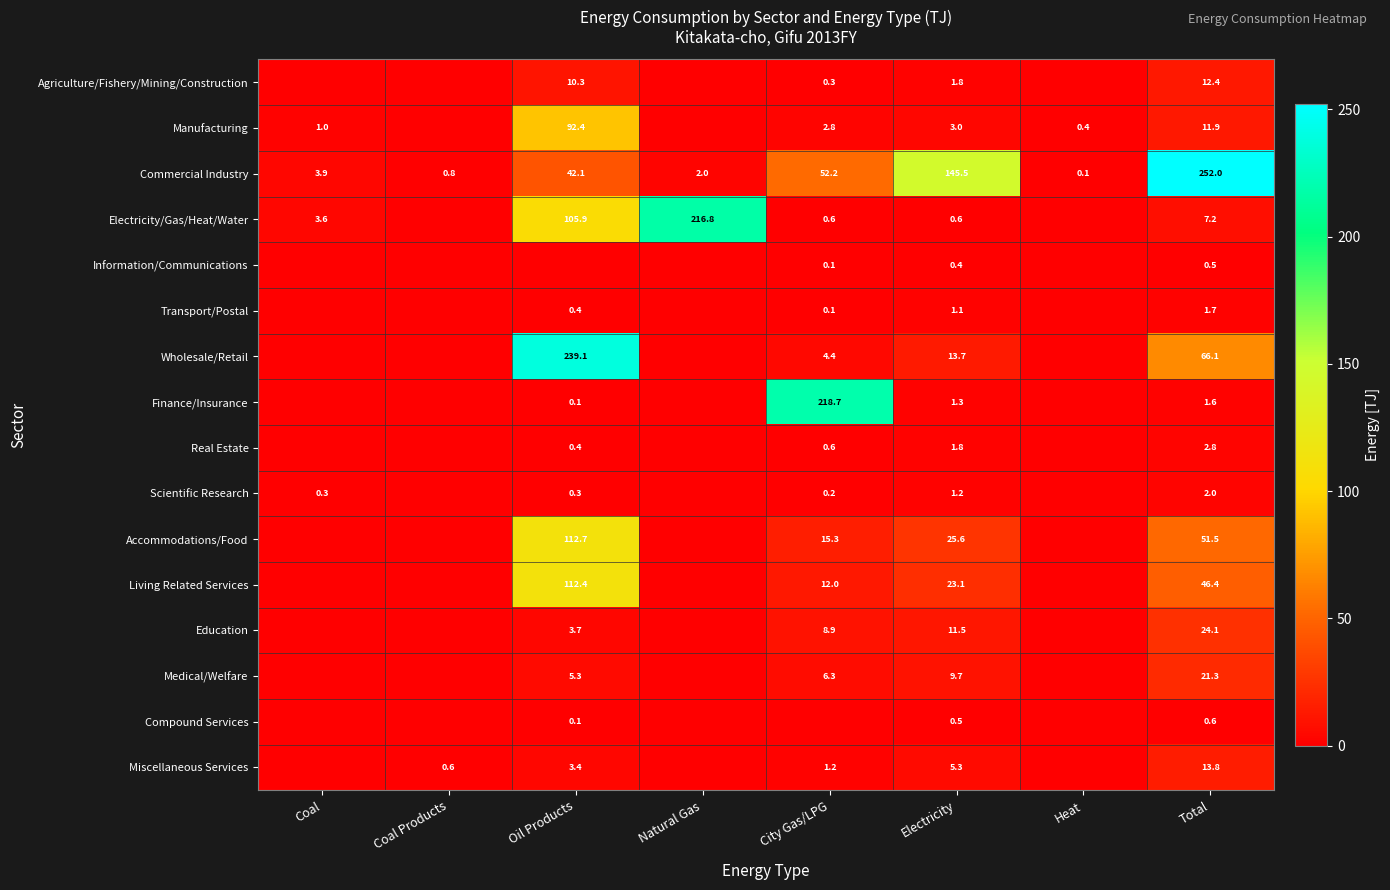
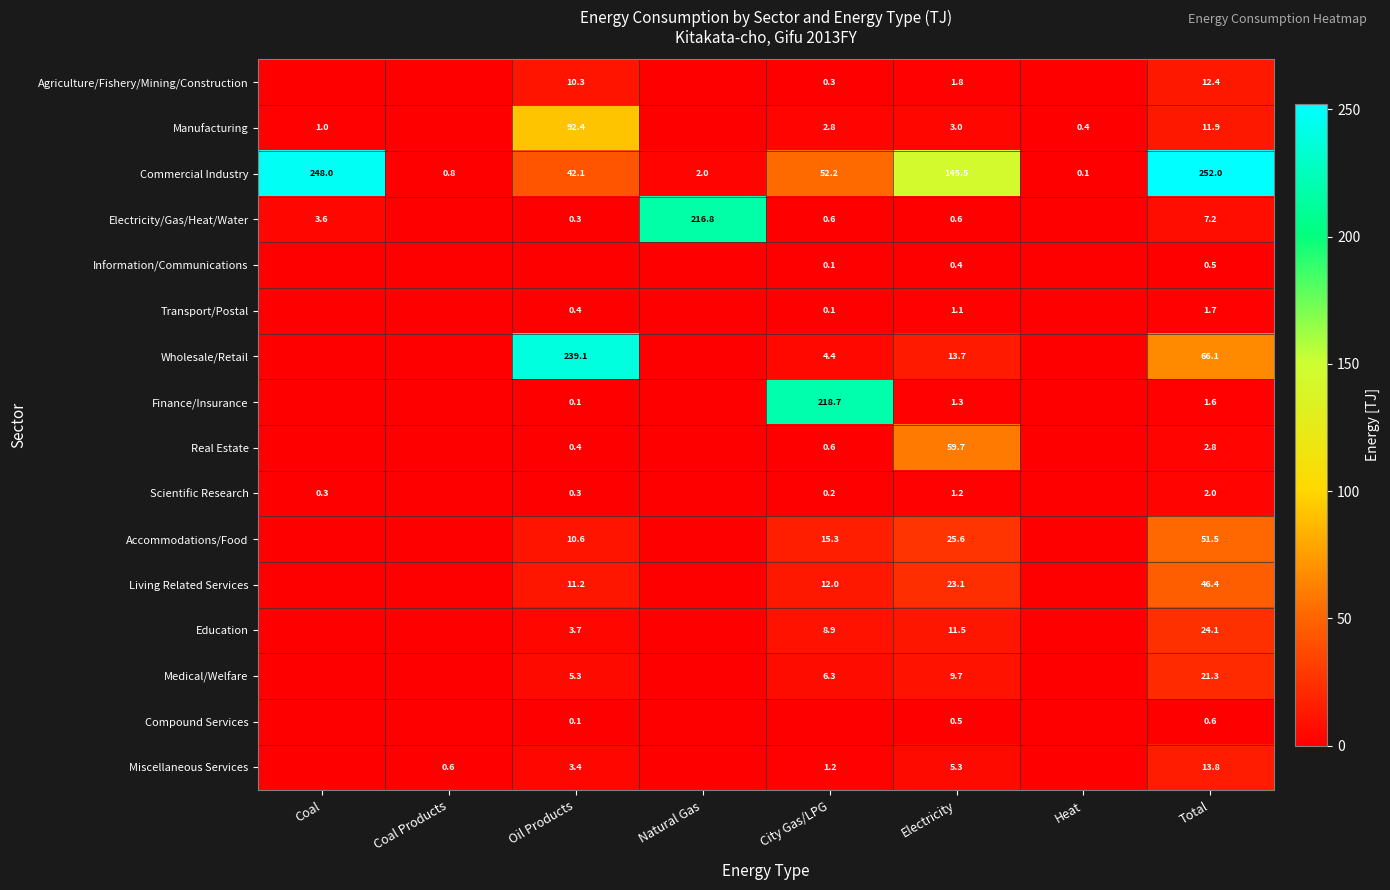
Commercial Industry, Coal: 3.9 -> 248.0
Electricity/Gas/Heat/Water, Oil Products: 105.9 -> 0.3
Real Estate, Electricity: 1.8 -> 59.7
Accommodations/Food, Oil Products: 112.7 -> 10.6
Living Related Services, Oil Products: 112.4 -> 11.2
